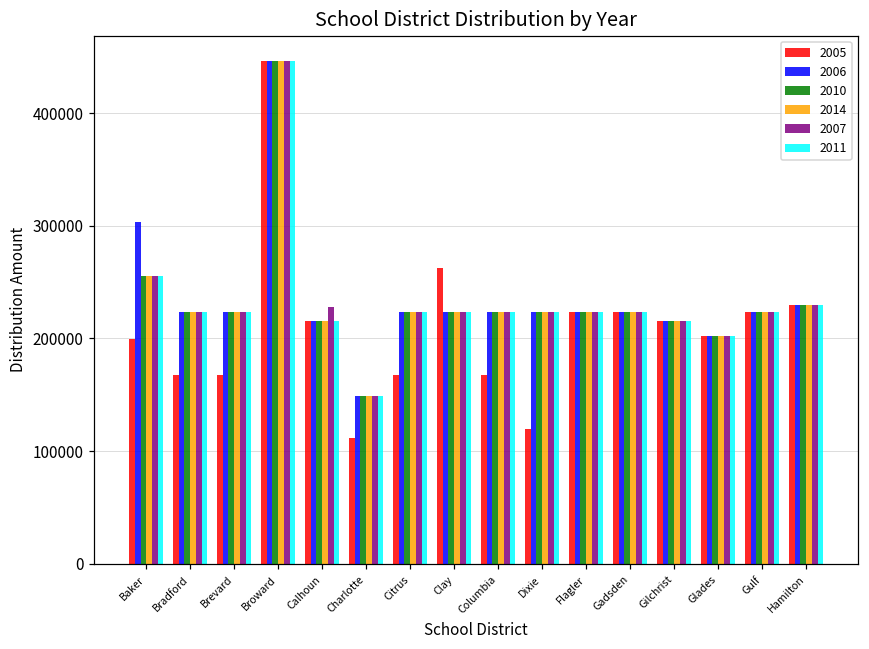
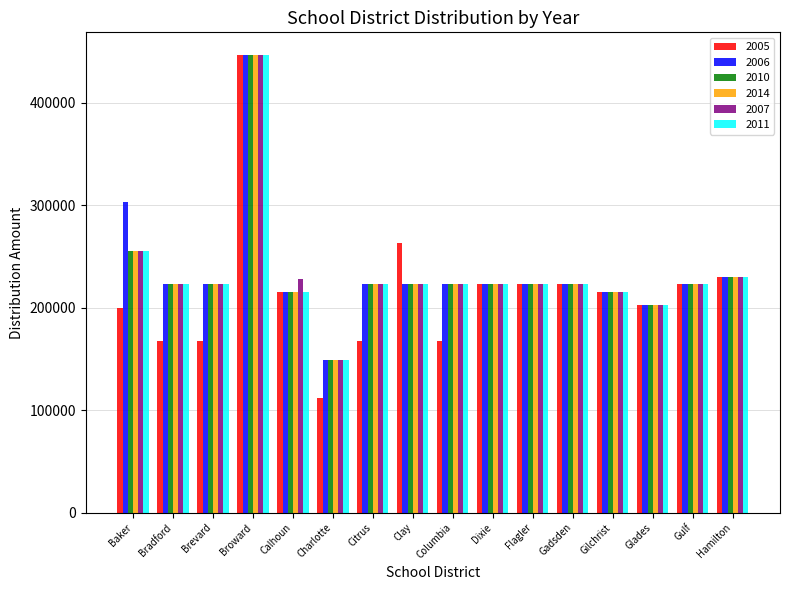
2005, Dixie: 119000 -> 223000
